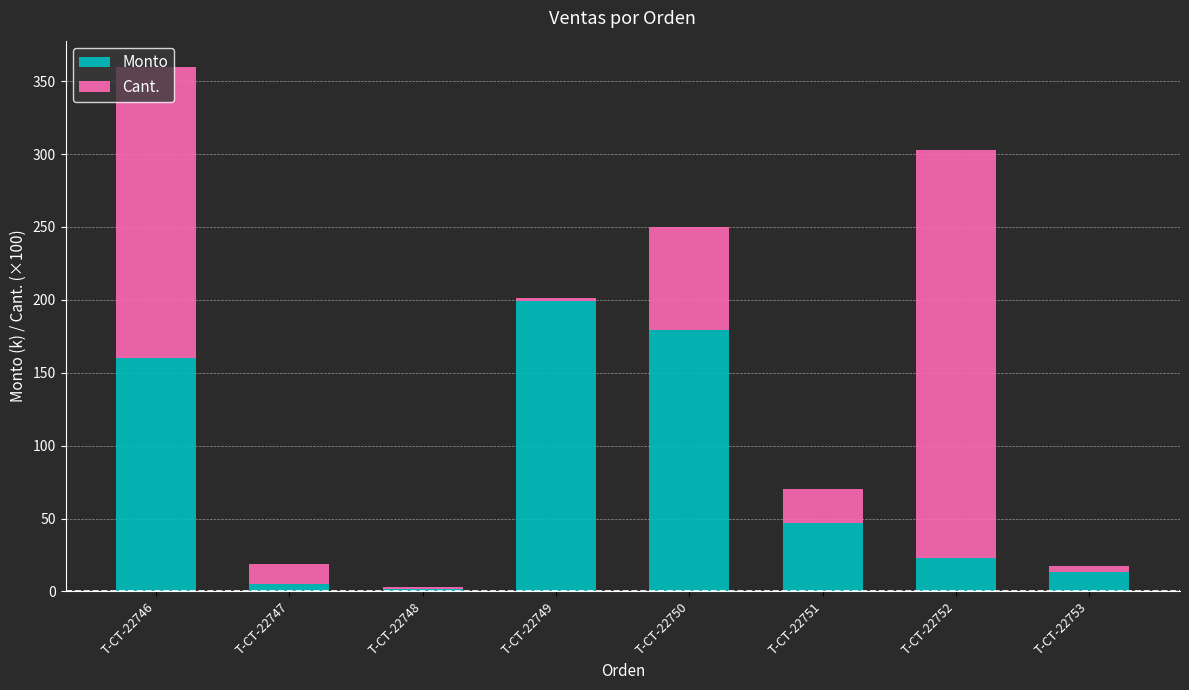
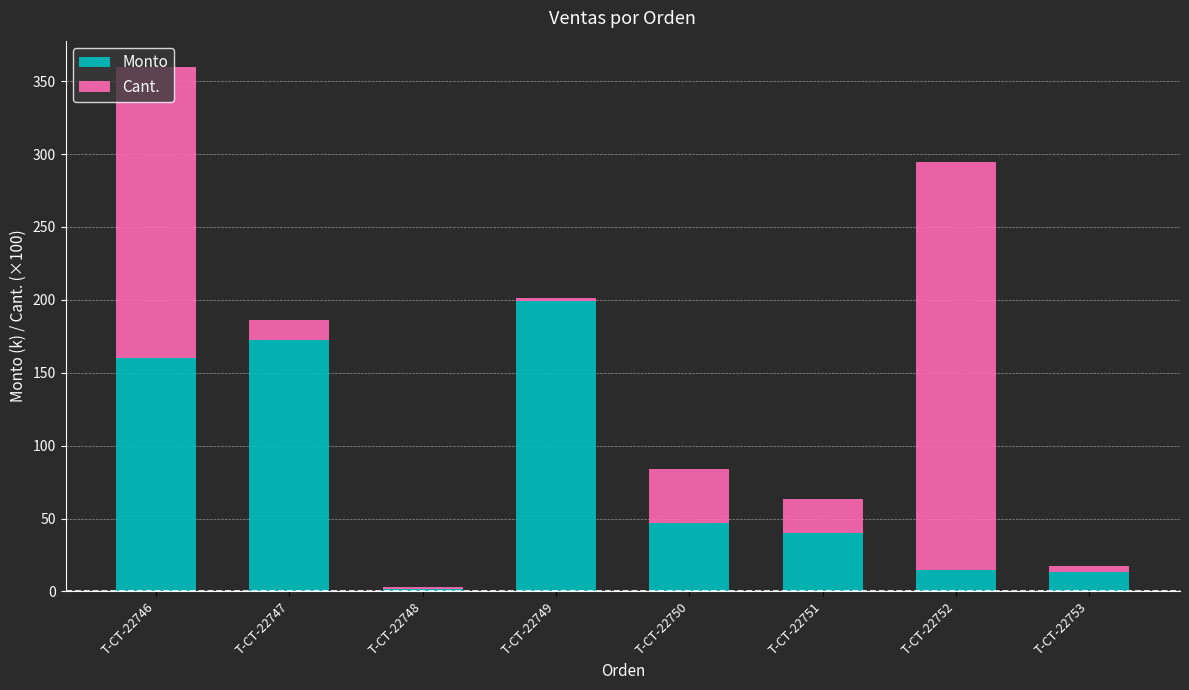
Monto, T-CT-22747: 5 -> 173
Monto, T-CT-22750: 179 -> 47
Cant., T-CT-22750: 70 -> 37
Monto, T-CT-22751: 47 -> 40
Monto, T-CT-22752: 23 -> 14
